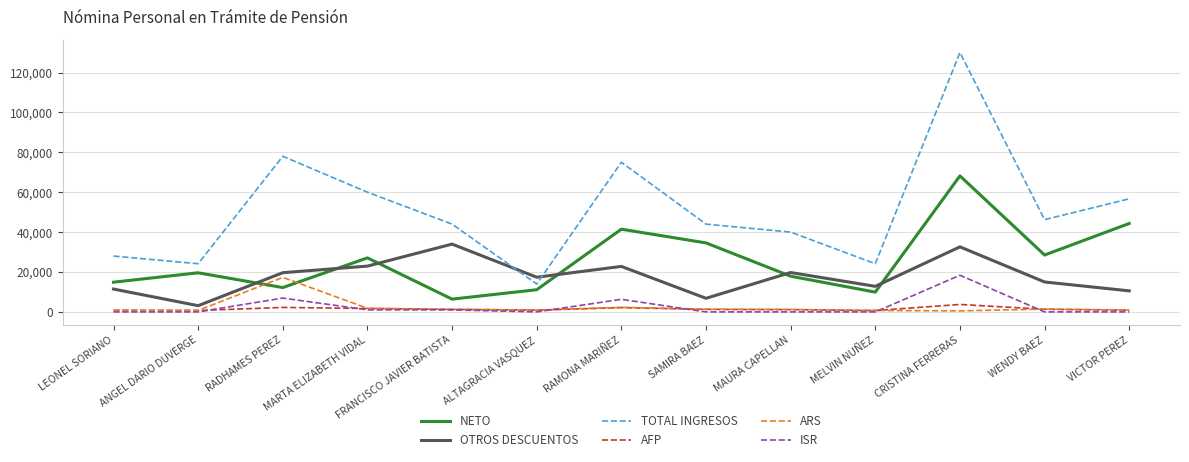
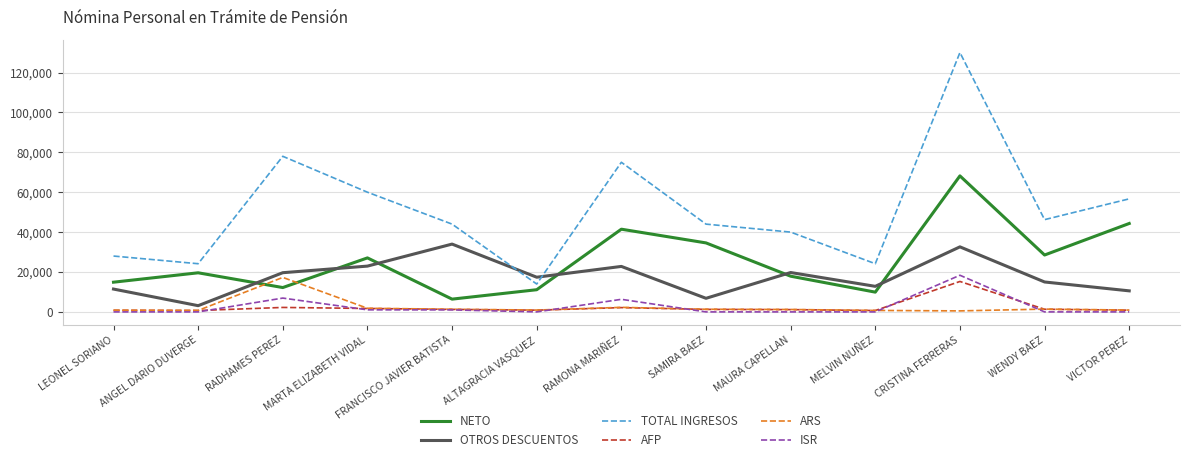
AFP, CRISTINA FERRERAS: 4,000 -> 15,000
